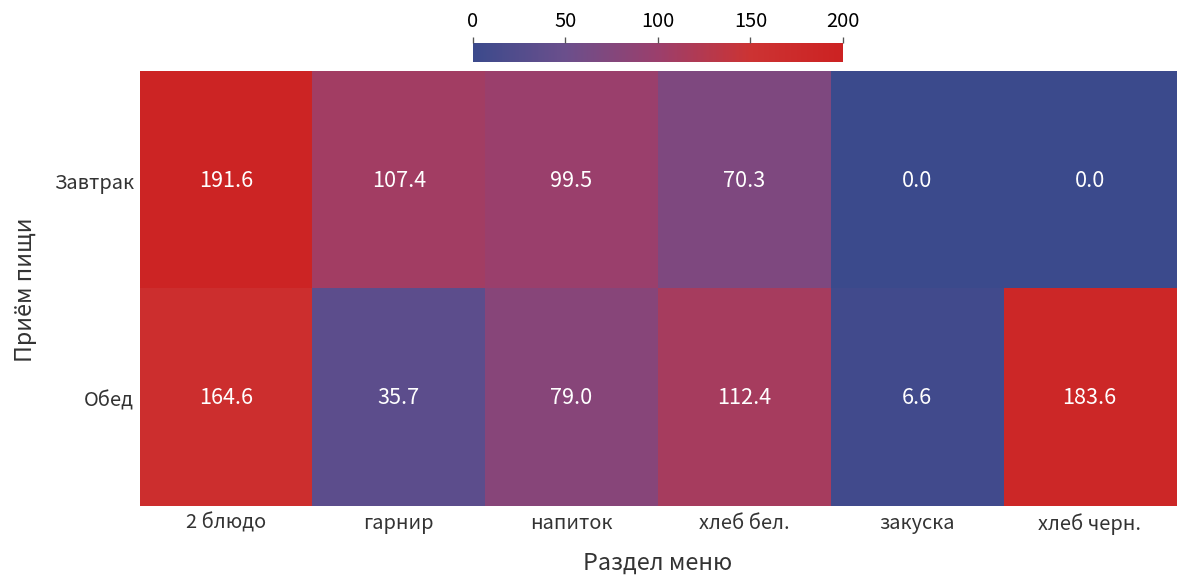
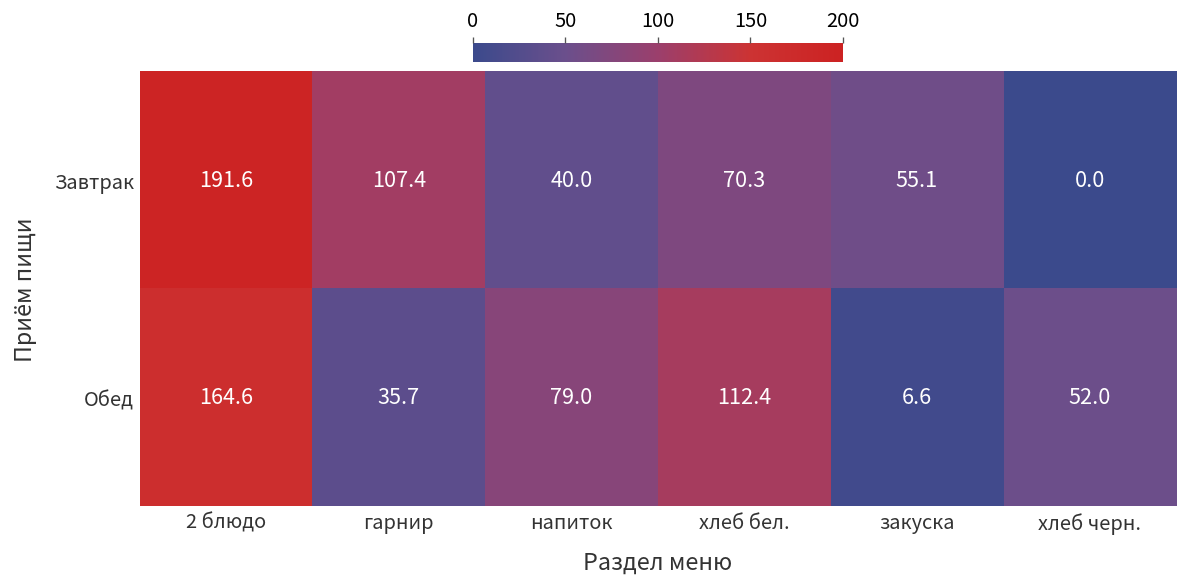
Завтрак, напиток: 99.5 -> 40.0
Завтрак, закуска: 0.0 -> 55.1
Обед, хлеб черн.: 183.6 -> 52.0
